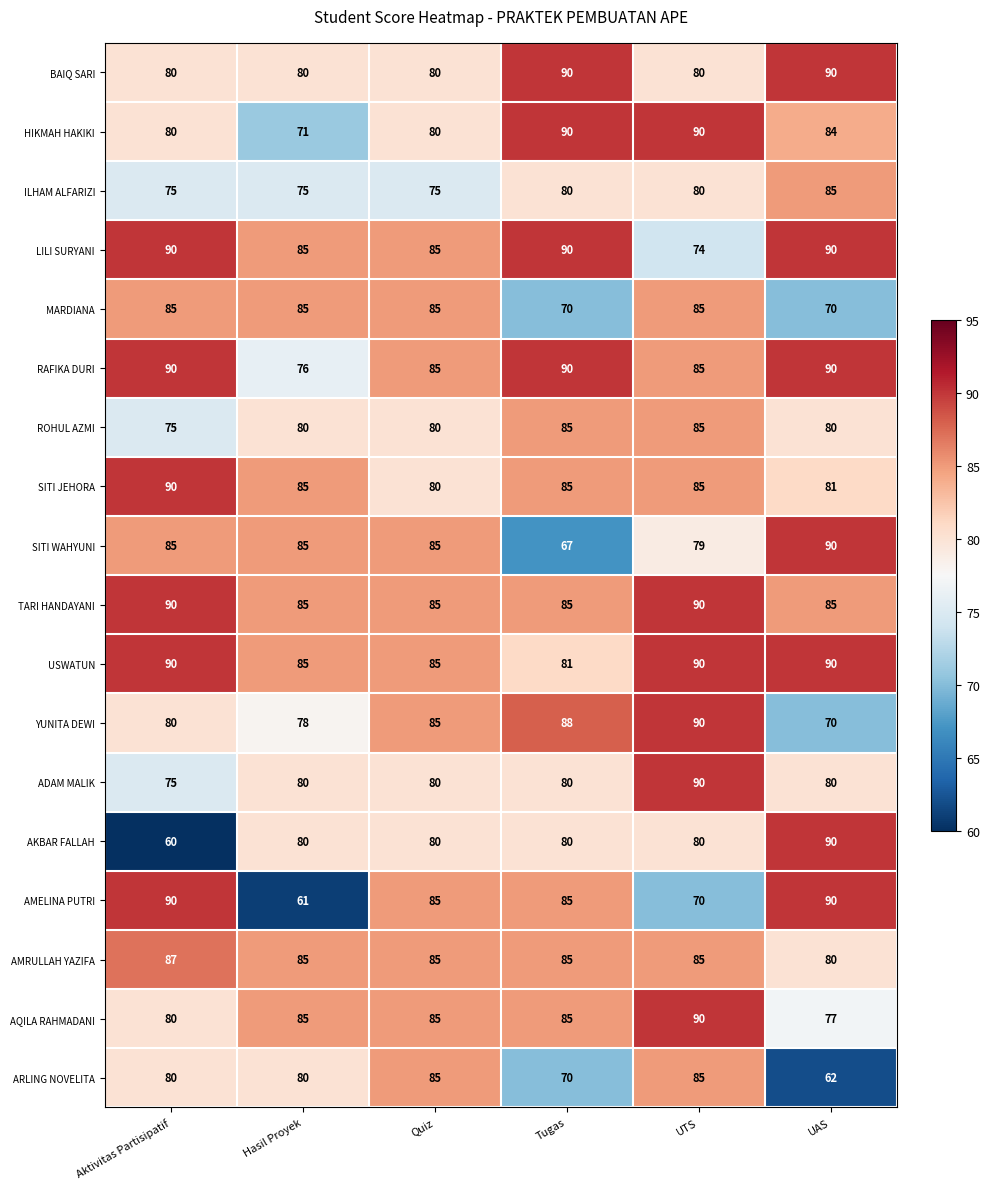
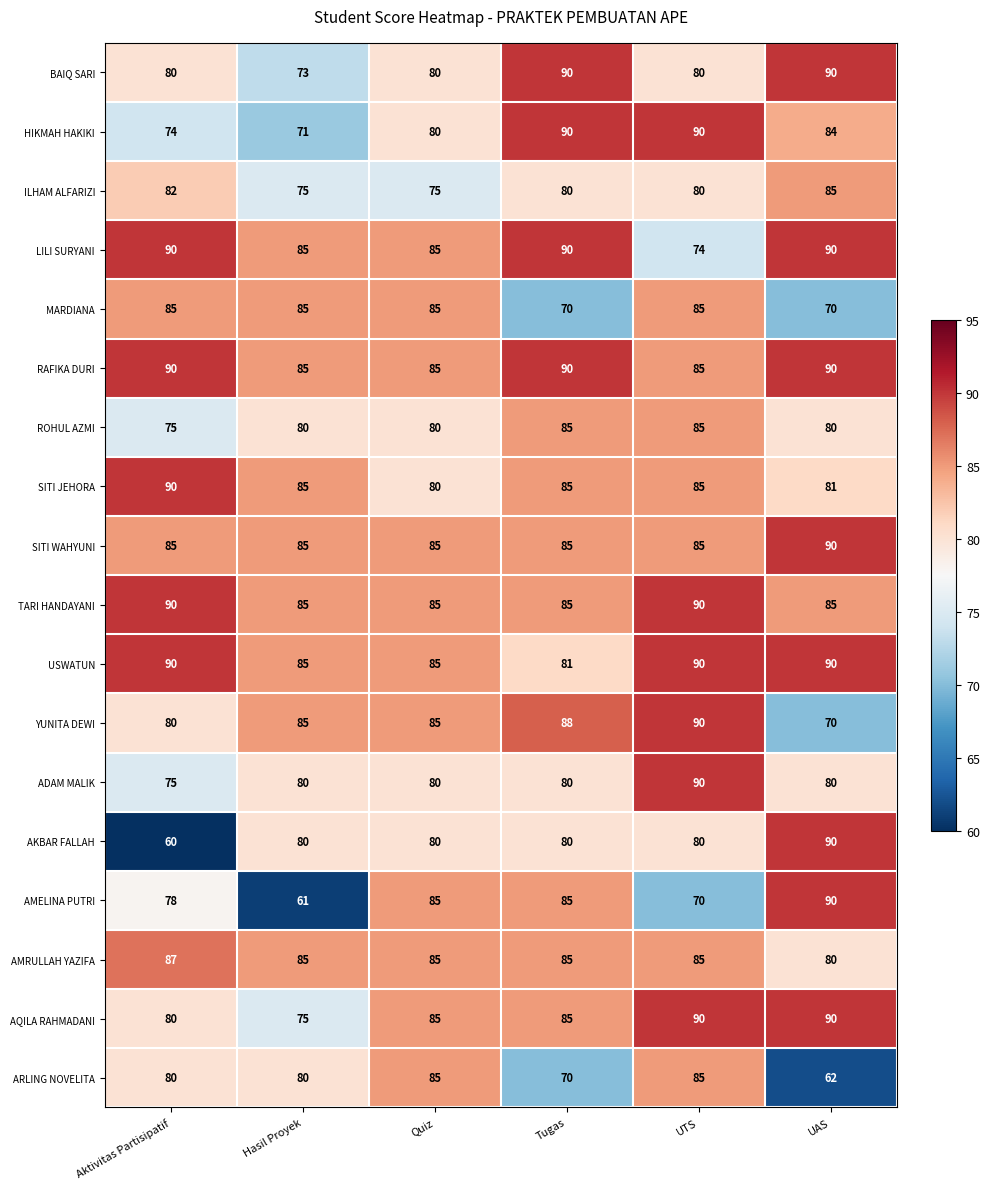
BAIQ SARI, Hasil Proyek: 80 -> 73
HIKMAH HAKIKI, Aktivitas Partisipatif: 80 -> 74
ILHAM ALFARIZI, Aktivitas Partisipatif: 75 -> 82
RAFIKA DURI, Hasil Proyek: 76 -> 85
SITI WAHYUNI, Tugas: 67 -> 85
SITI WAHYUNI, UTS: 79 -> 85
YUNITA DEWI, Hasil Proyek: 78 -> 85
AMELINA PUTRI, Aktivitas Partisipatif: 90 -> 78
AQILA RAHMADANI, Hasil Proyek: 85 -> 75
AQILA RAHMADANI, UAS: 77 -> 90
